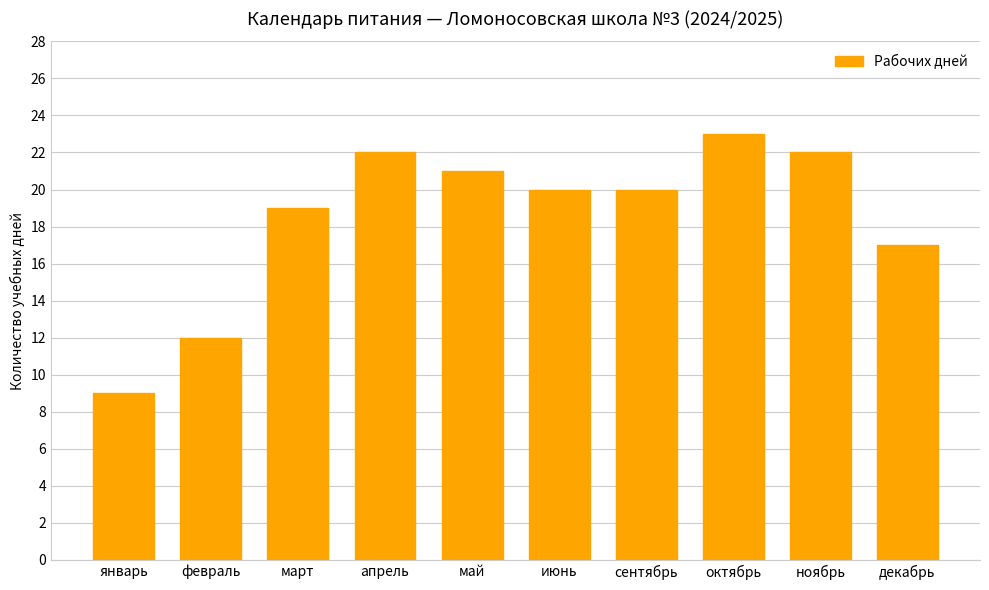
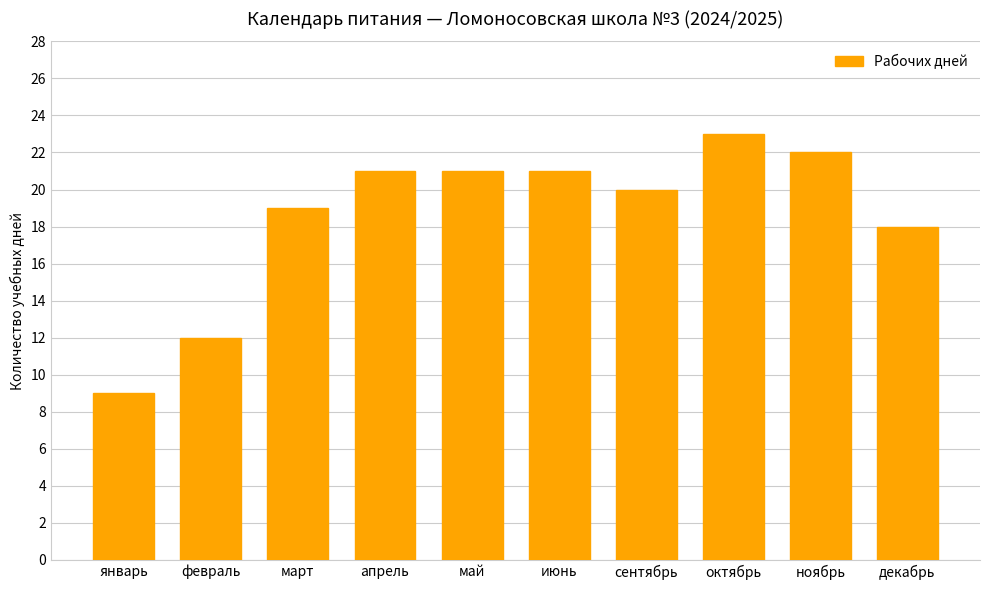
апрель: 22 -> 21
июнь: 20 -> 21
декабрь: 17 -> 18
